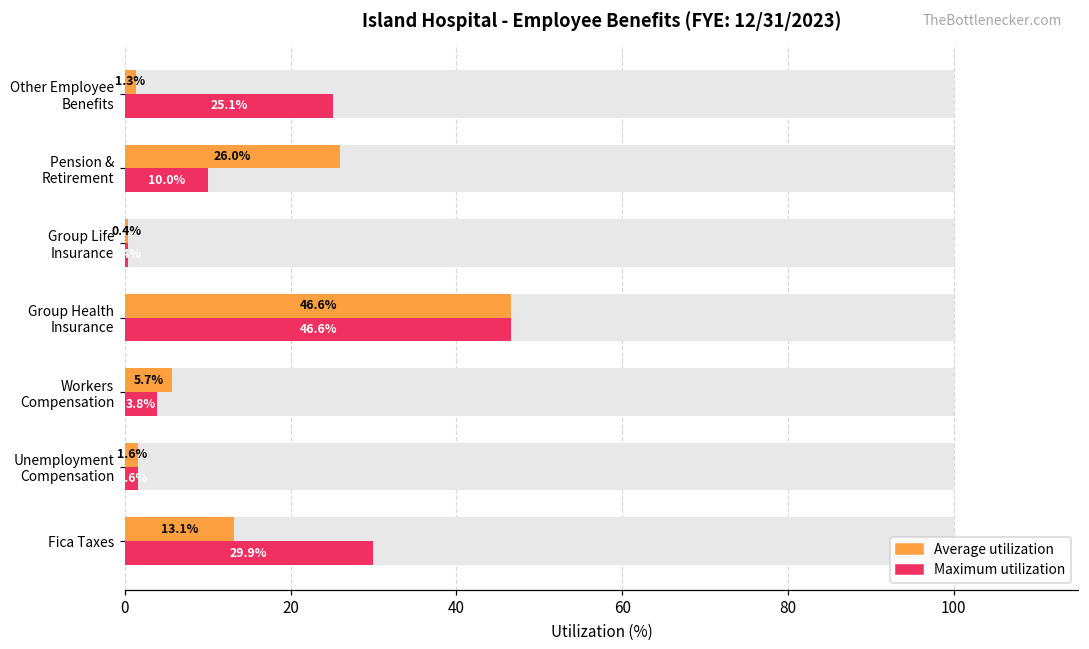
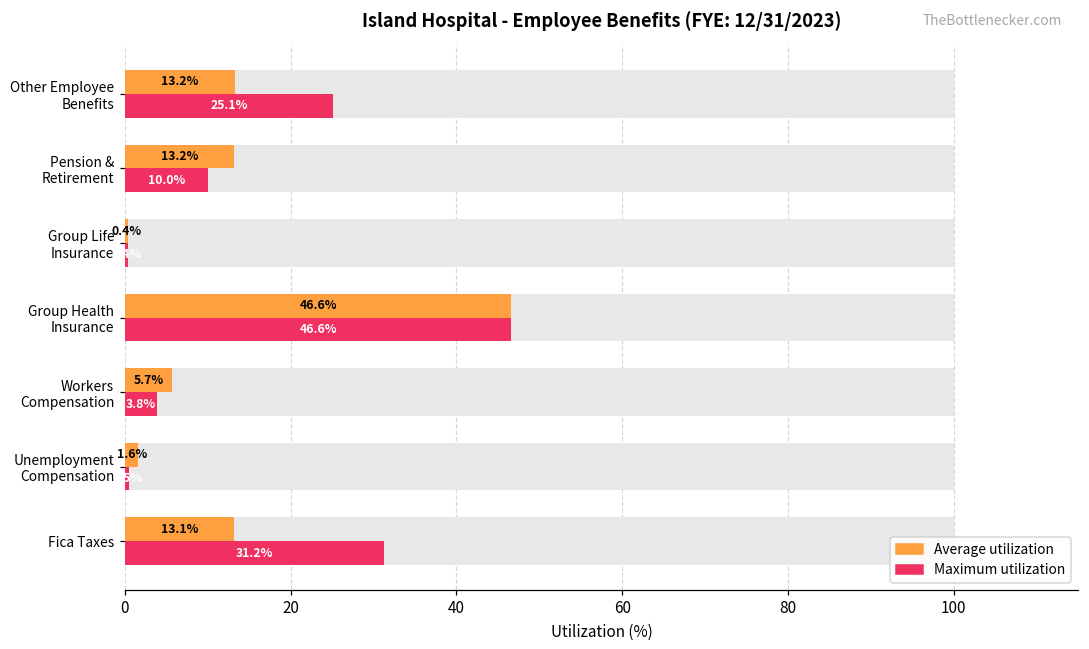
Average utilization, Other Employee Benefits: 1.3% -> 13.2%
Average utilization, Pension & Retirement: 26.0% -> 13.2%
Maximum utilization, Unemployment Compensation: 2 -> 1
Maximum utilization, Fica Taxes: 29.9% -> 31.2%
